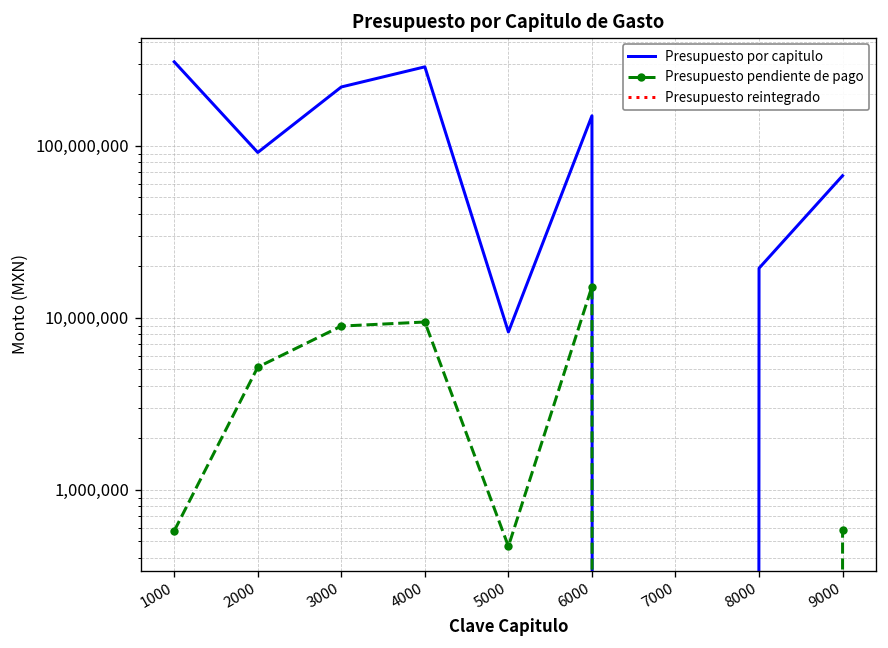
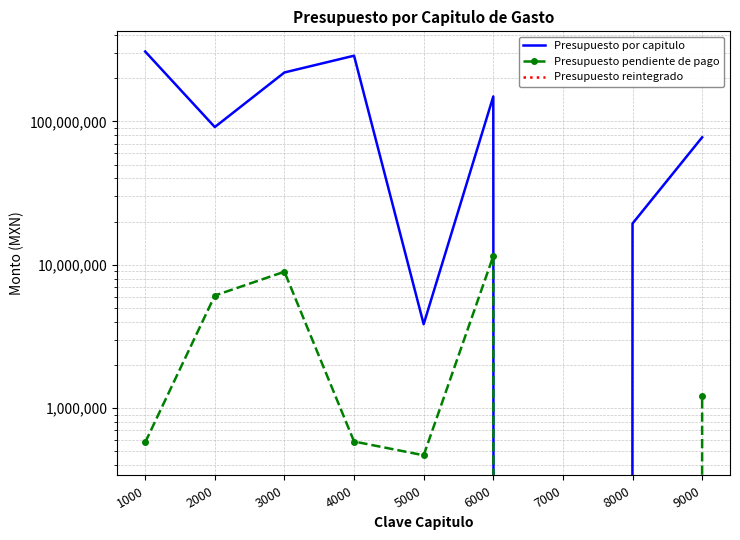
Presupuesto pendiente de pago, 2000: 5,200,000 -> 6,100,000
Presupuesto pendiente de pago, 4000: 9,000,000 -> 580,000
Presupuesto por capitulo, 5000: 8,000,000 -> 3,800,000
Presupuesto pendiente de pago, 6000: 15,000,000 -> 12,000,000
Presupuesto por capitulo, 9000: 70,000,000 -> 80,000,000
Presupuesto pendiente de pago, 9000: 580,000 -> 1,200,000
